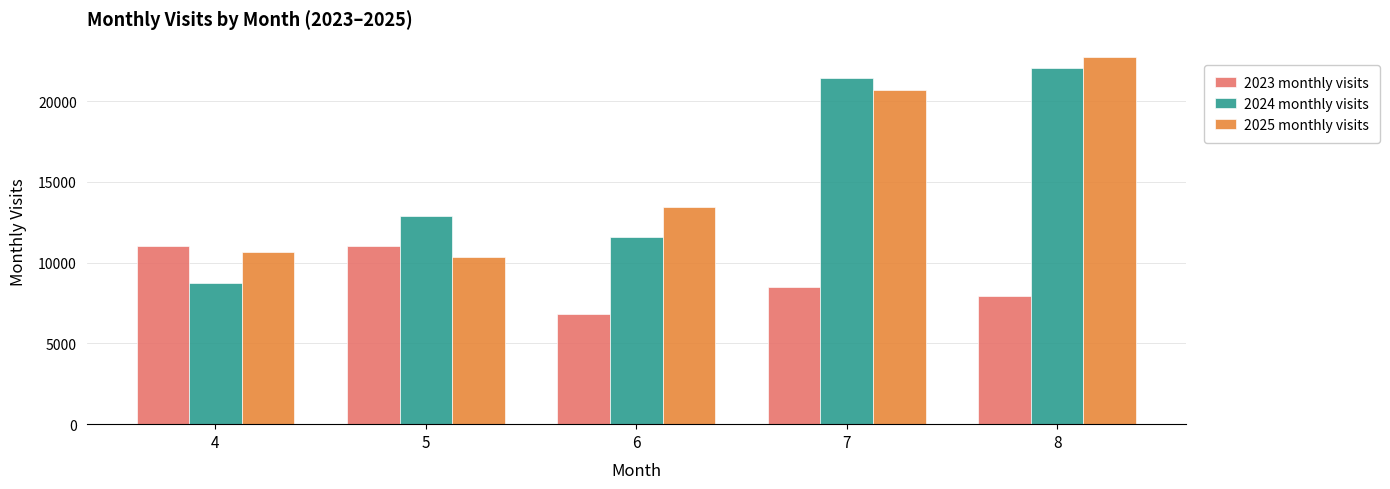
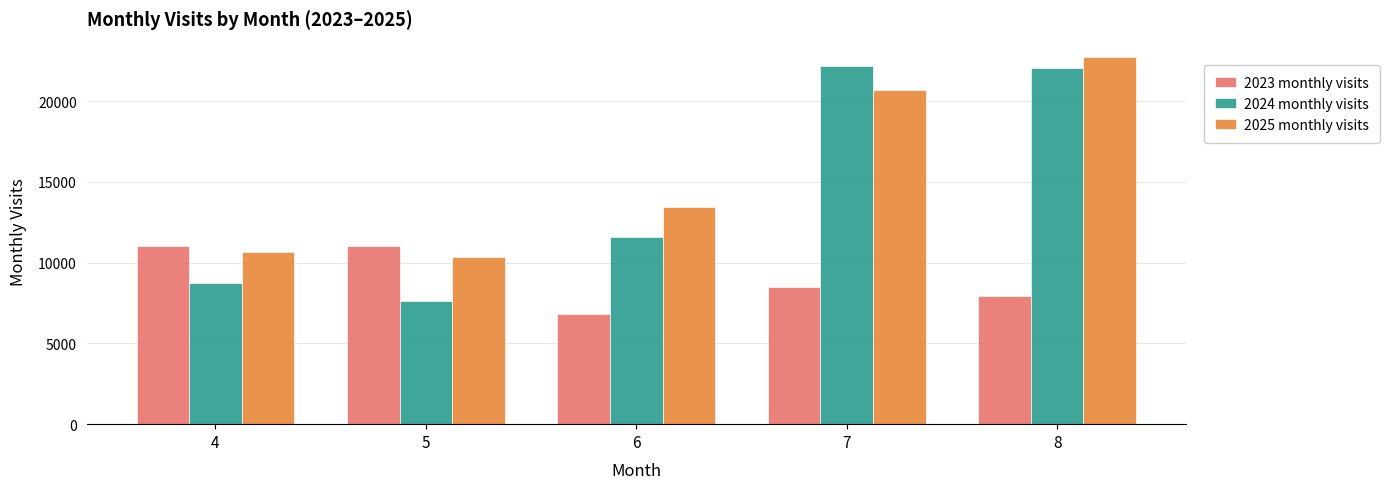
2024 monthly visits, 5: 12900 -> 7600
2024 monthly visits, 7: 21400 -> 22200
